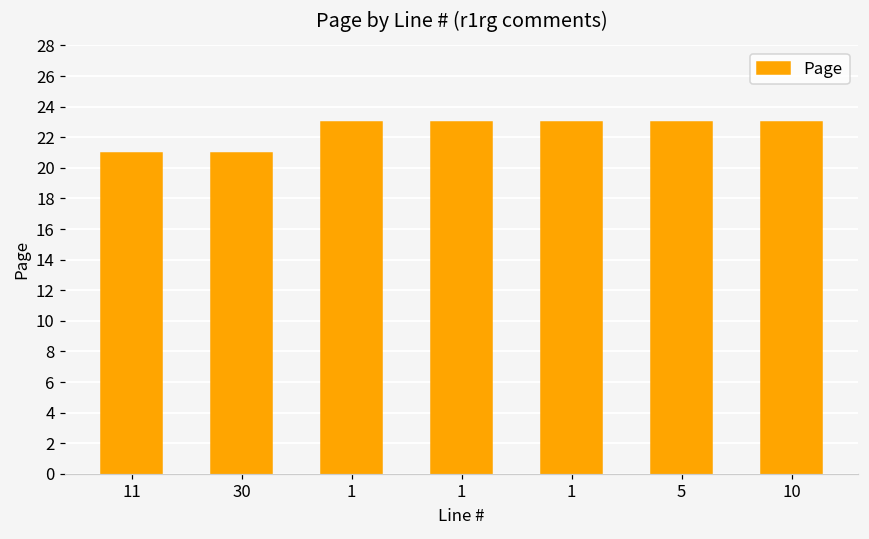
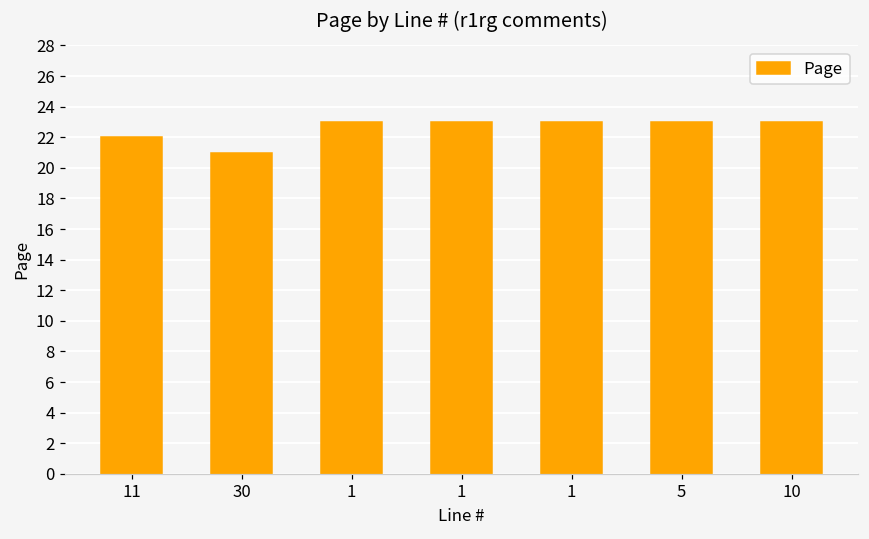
11: 21 -> 22
